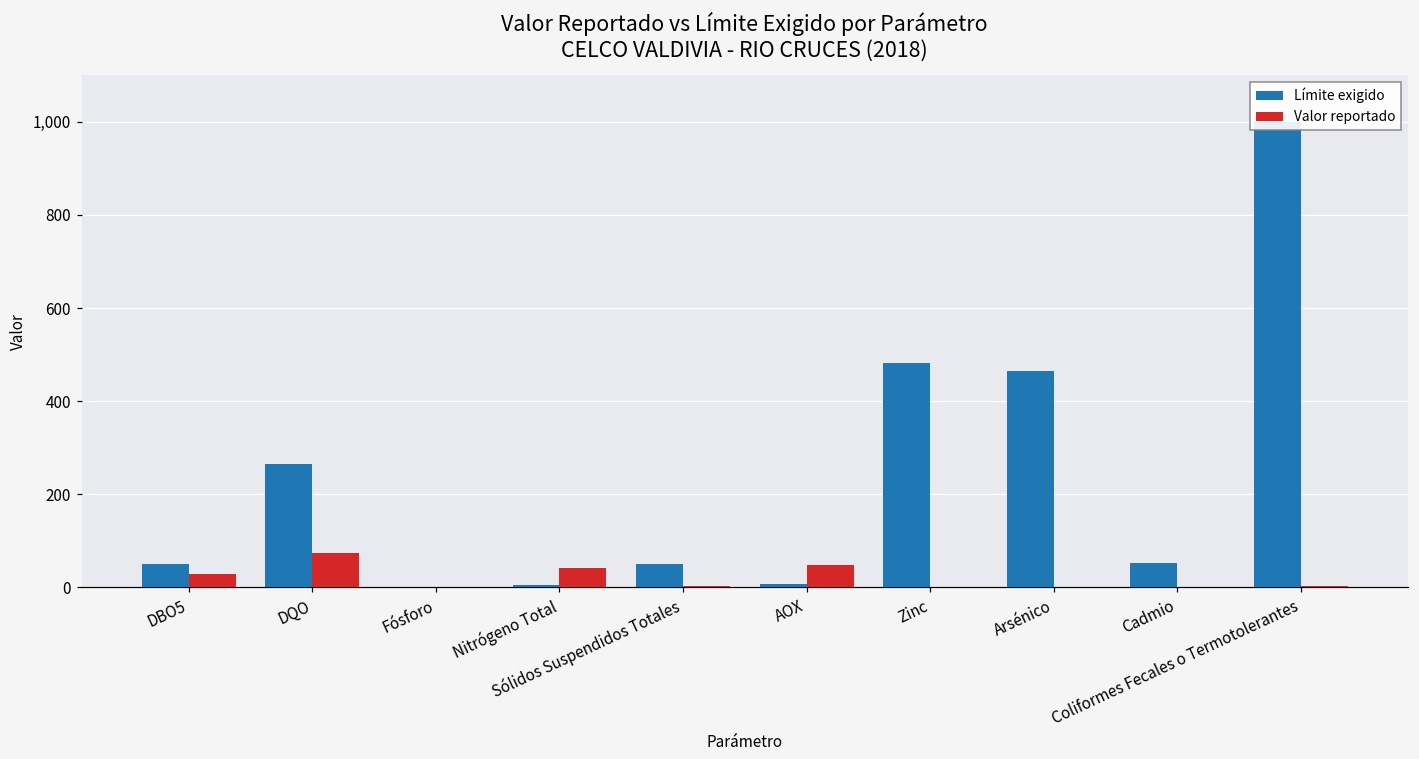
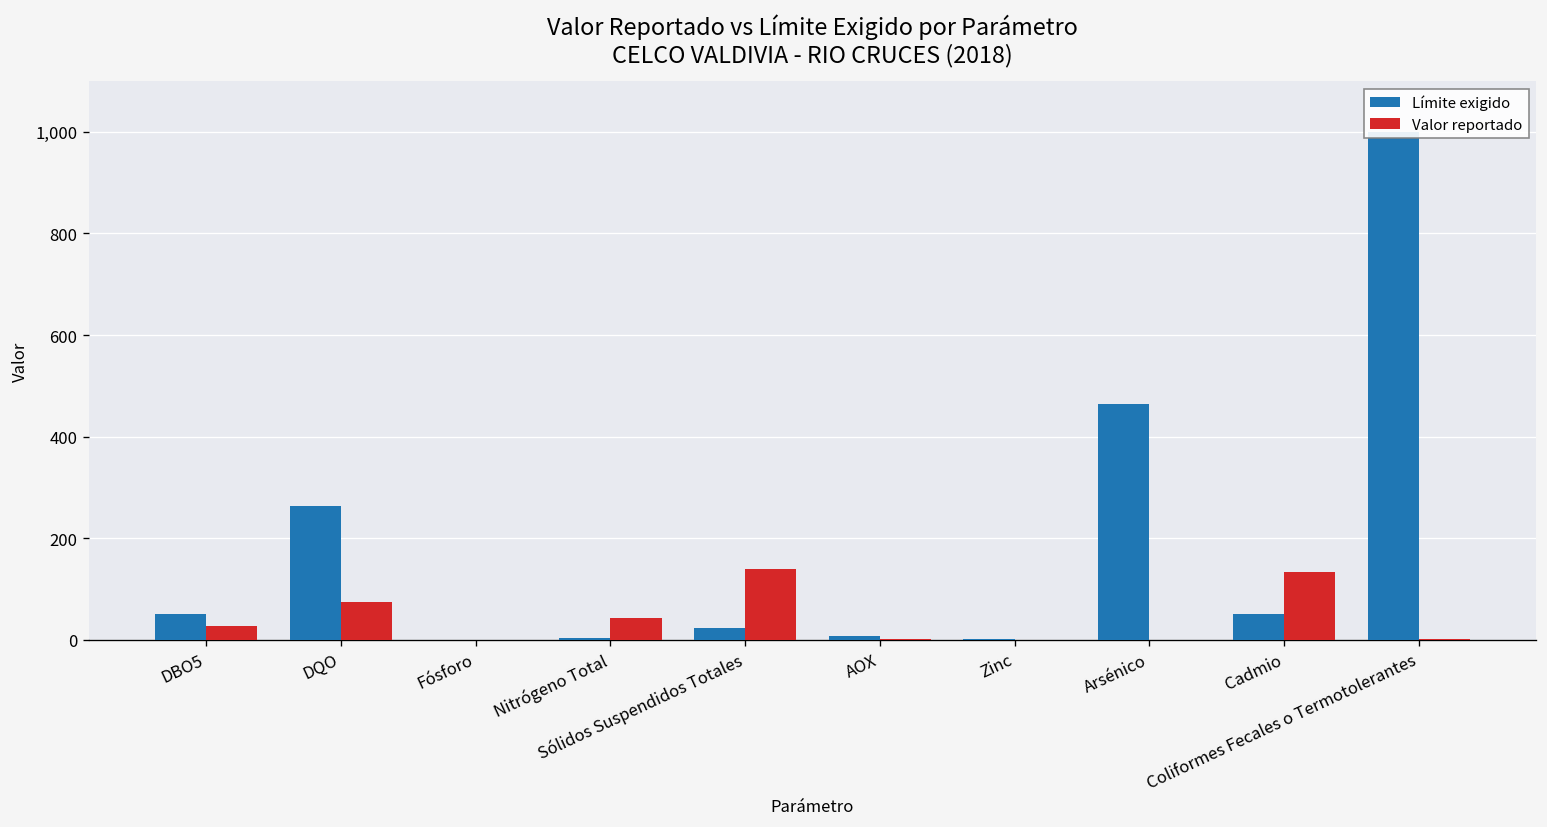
Límite exigido, Sólidos Suspendidos Totales: 50 -> 20
Valor reportado, Sólidos Suspendidos Totales: 0 -> 140
Valor reportado, AOX: 50 -> 0
Límite exigido, Zinc: 480 -> 0
Valor reportado, Cadmio: 0 -> 130
